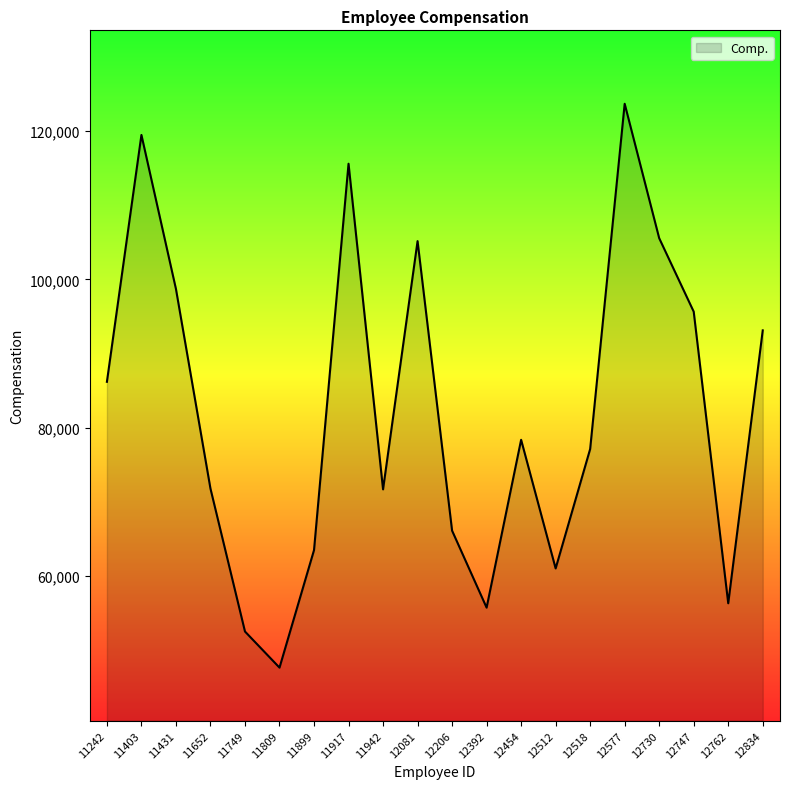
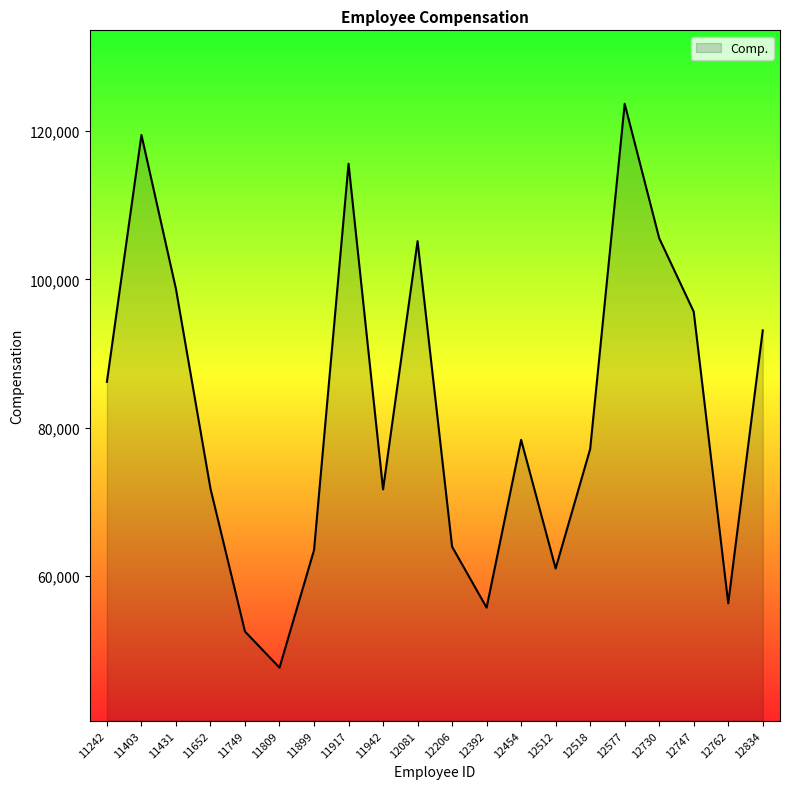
12206: 66,000 -> 64,000
